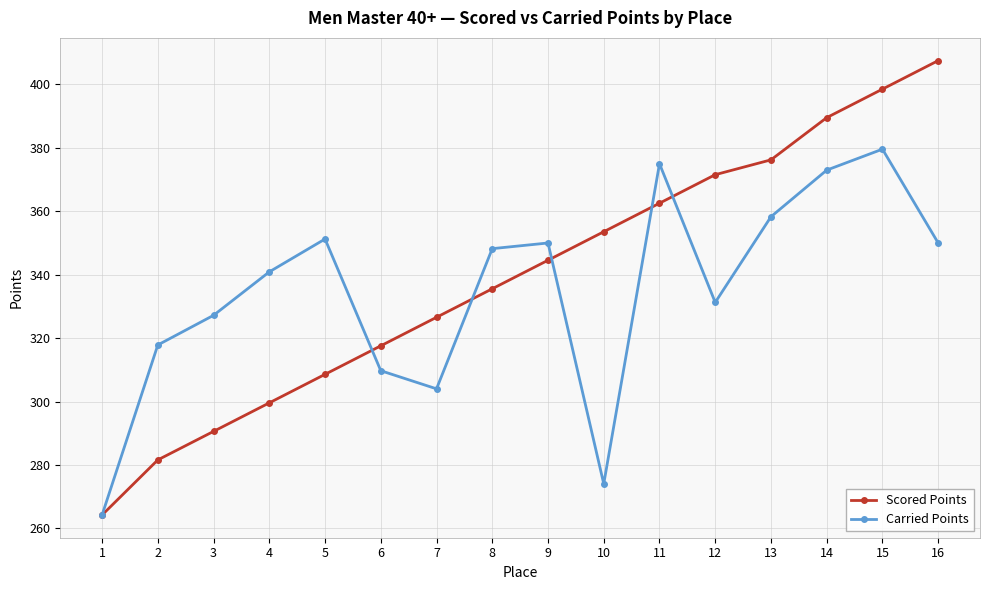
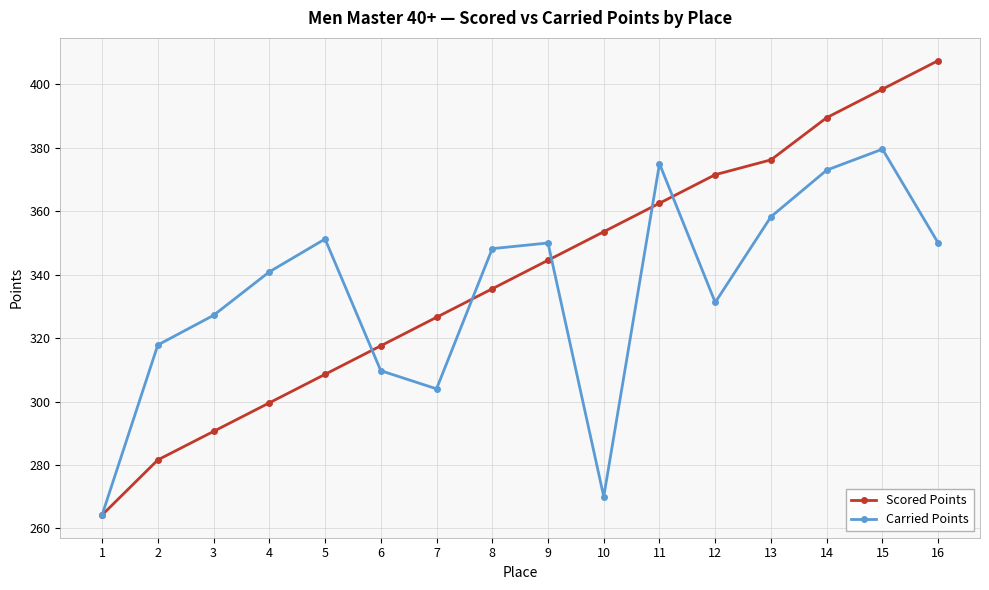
Carried Points, 10: 274 -> 270
